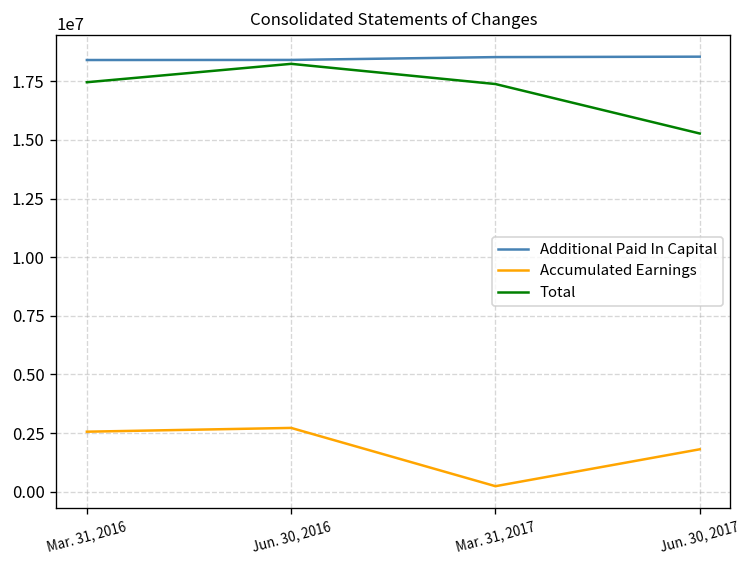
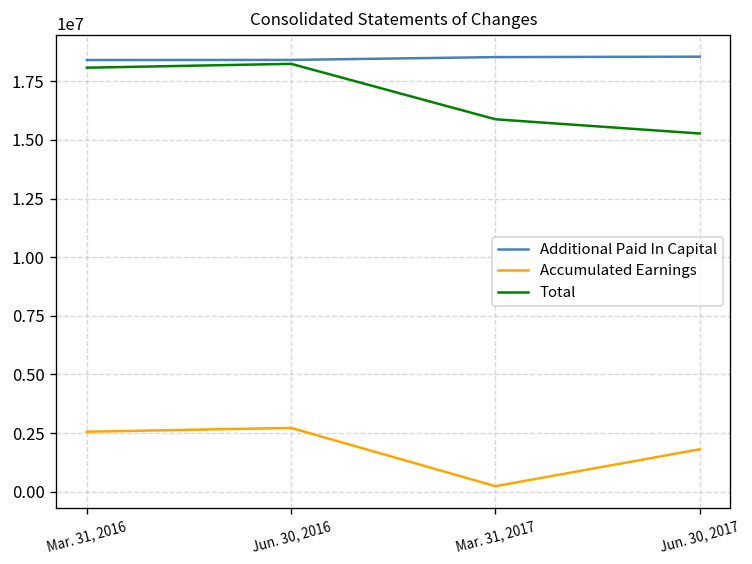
Total, Mar. 31, 2016: 17500000 -> 18100000
Total, Mar. 31, 2017: 17400000 -> 15900000
